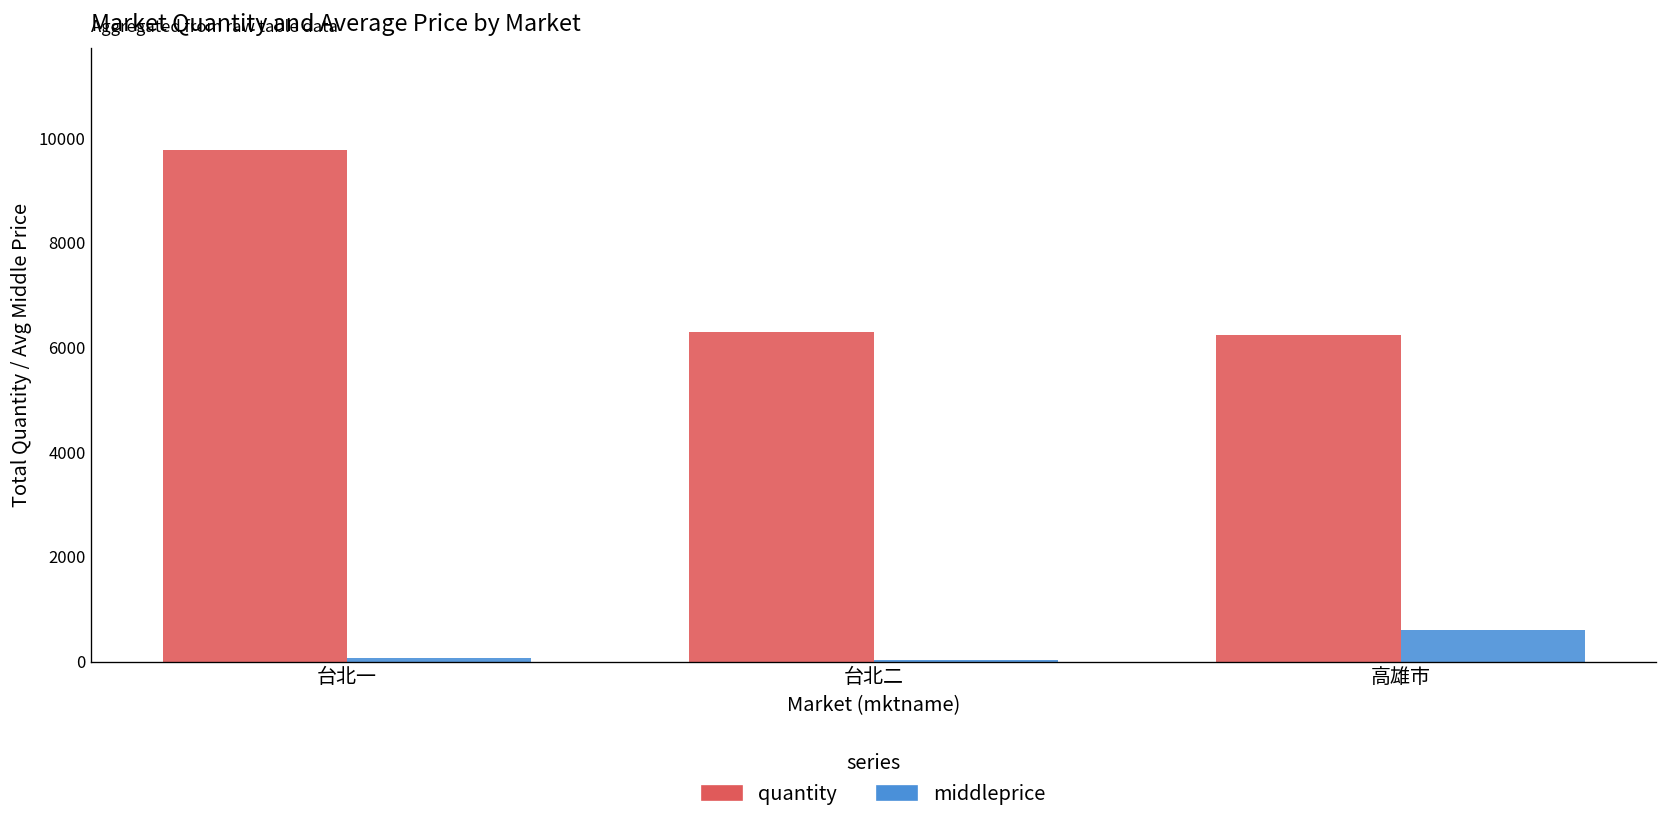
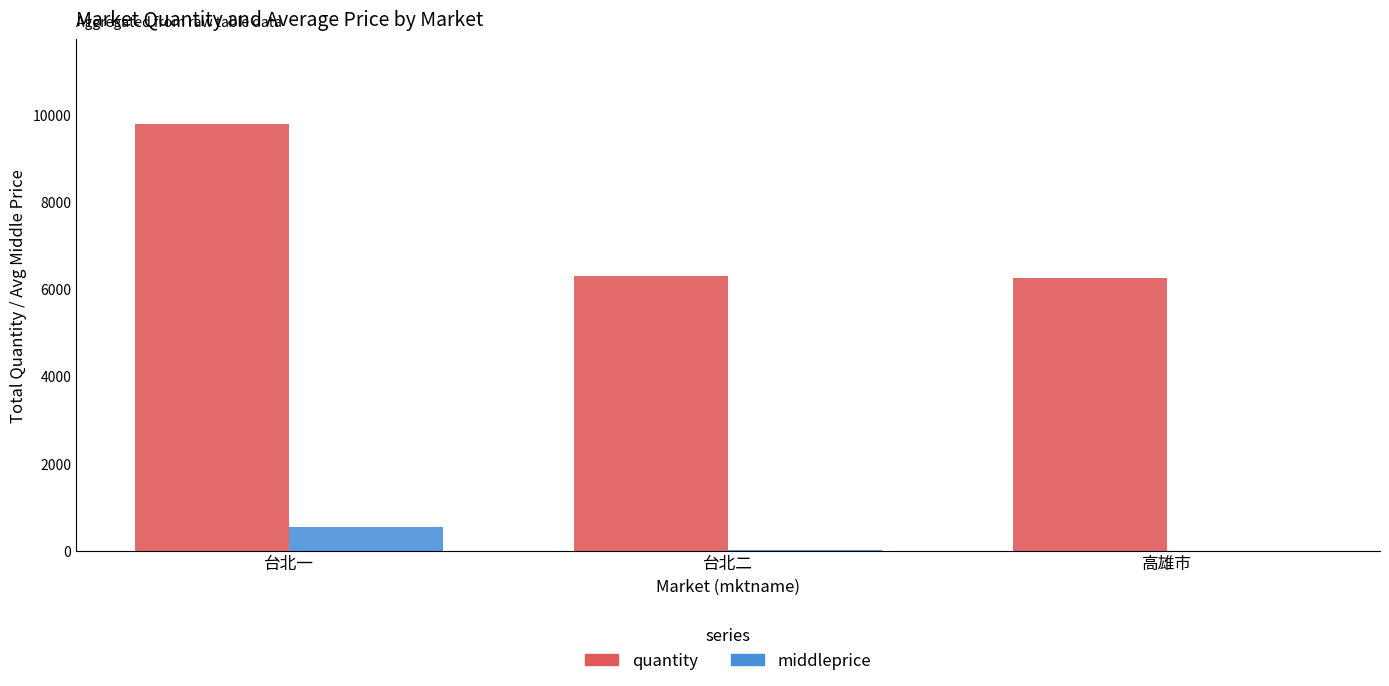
middleprice, 台北一: 100 -> 500
middleprice, 高雄市: 600 -> 0
